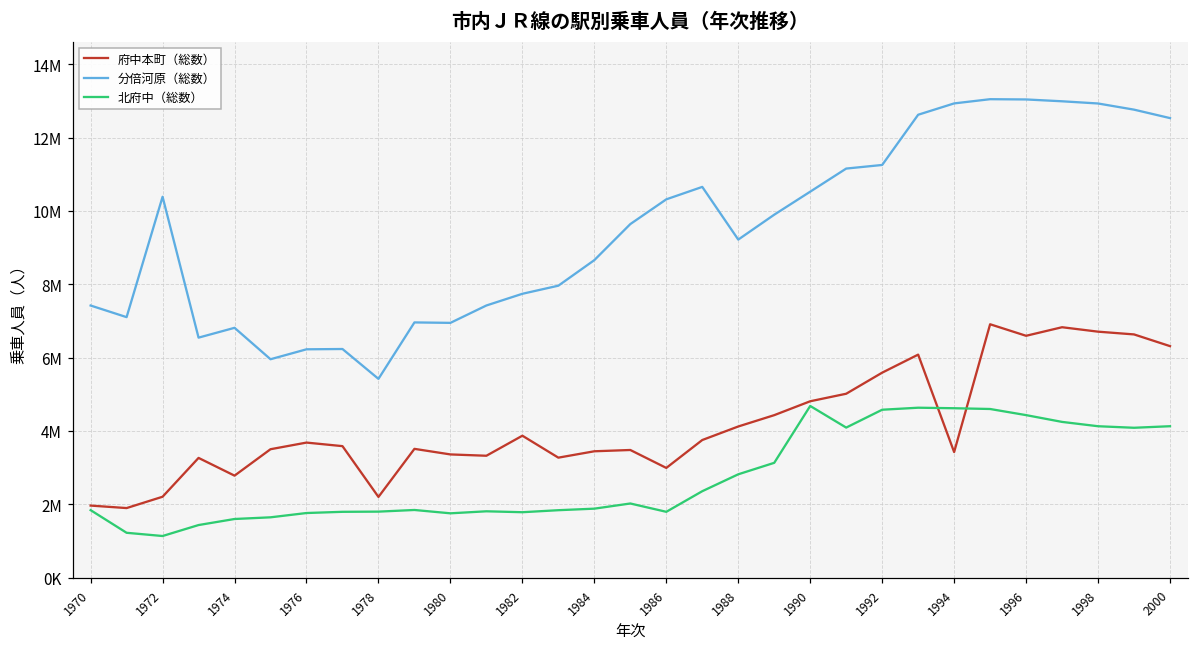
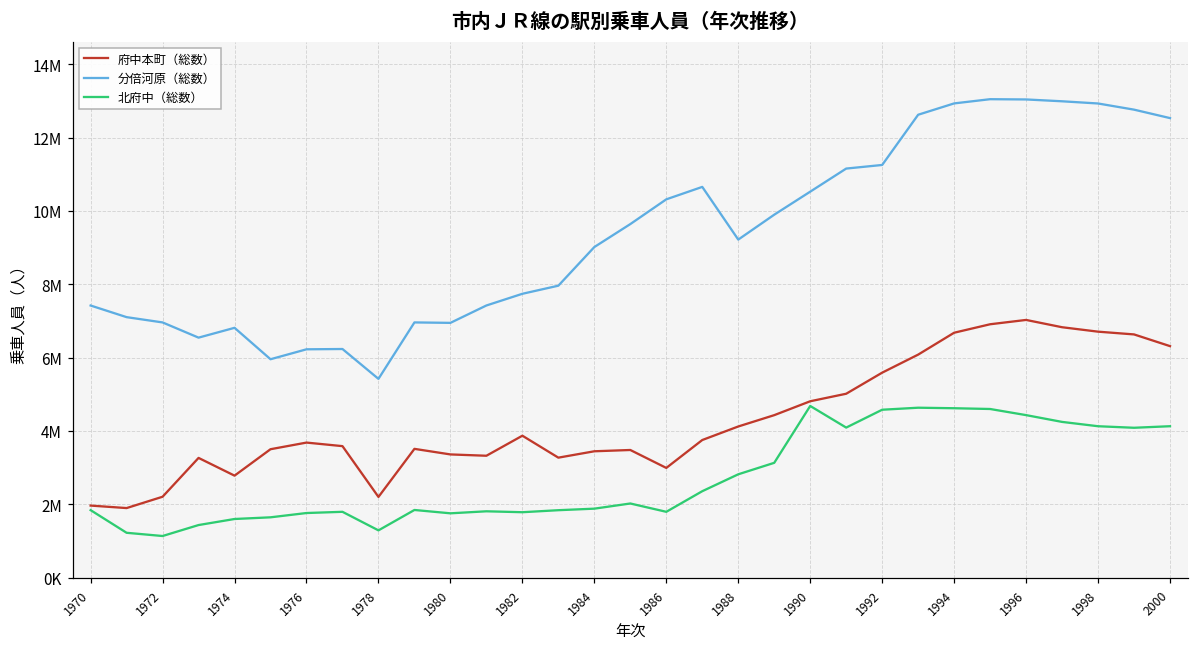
分倍河原（総数）, 1972: 10400000 -> 7000000
北府中（総数）, 1978: 1800000 -> 1300000
分倍河原（総数）, 1984: 8700000 -> 9000000
府中本町（総数）, 1994: 3400000 -> 6700000
府中本町（総数）, 1996: 6600000 -> 7000000
